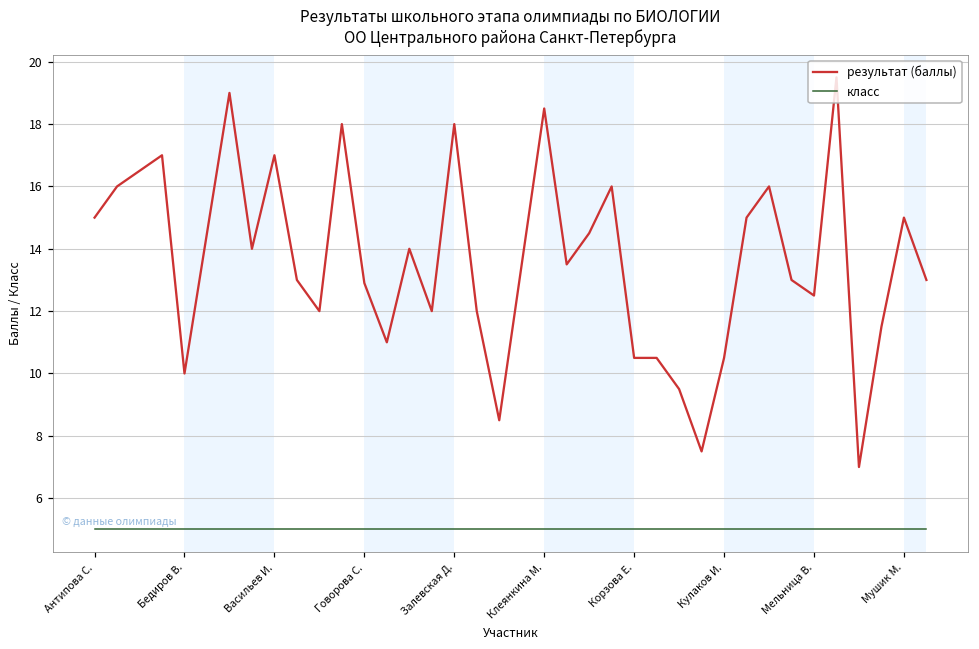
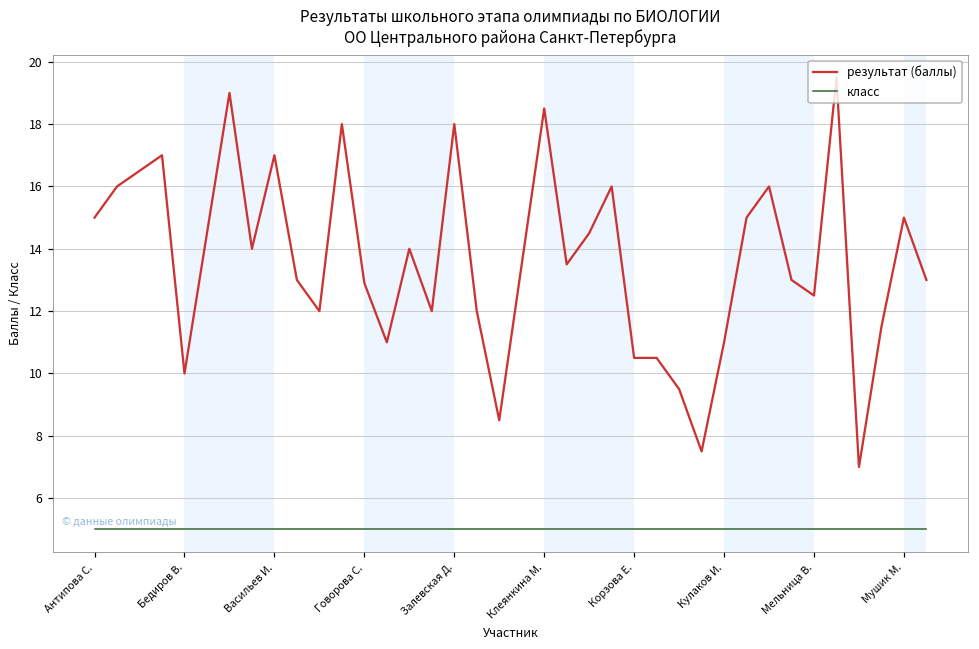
результат (баллы), Кулаков И.: 10.5 -> 11.0
